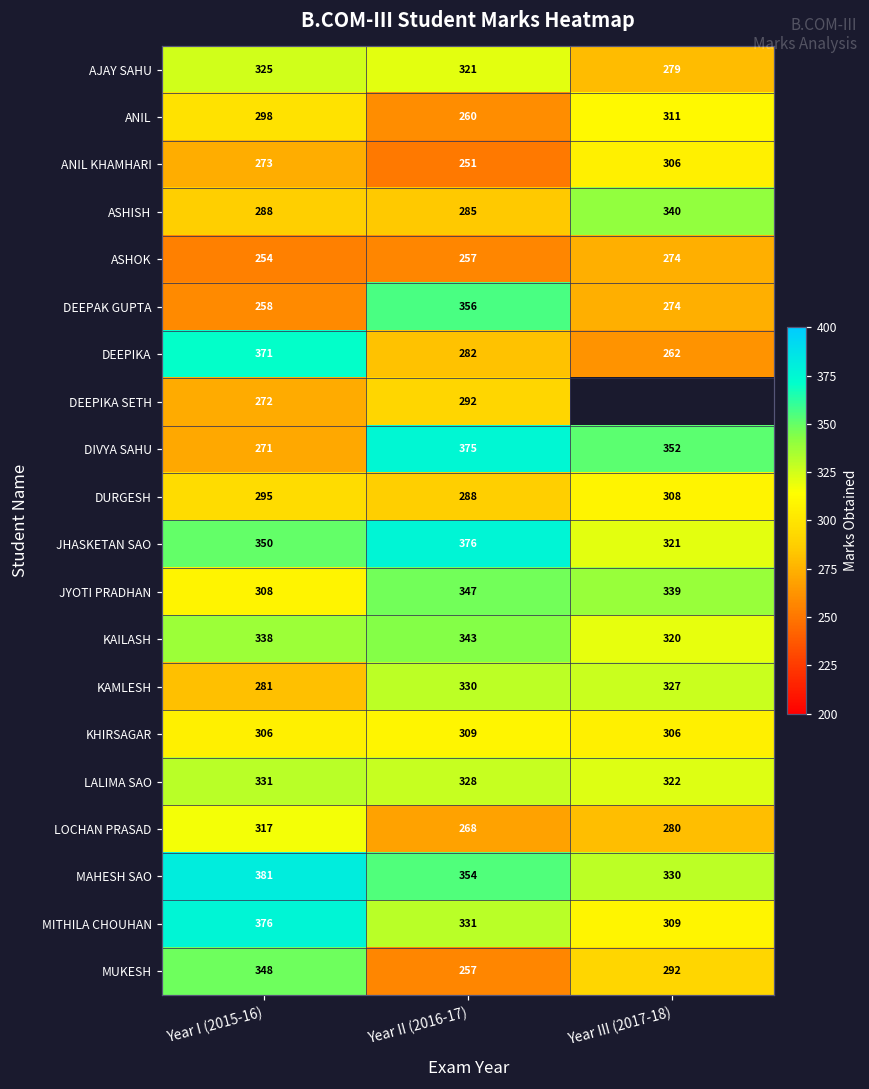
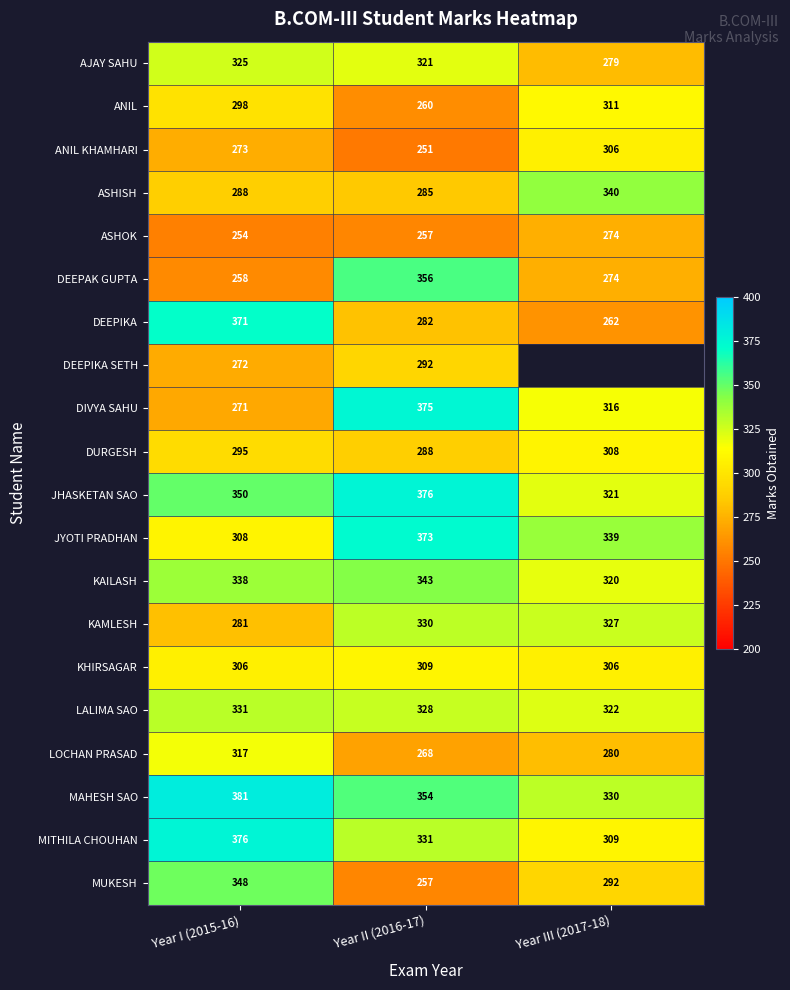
DIVYA SAHU, Year III (2017-18): 352 -> 316
JYOTI PRADHAN, Year II (2016-17): 347 -> 373
